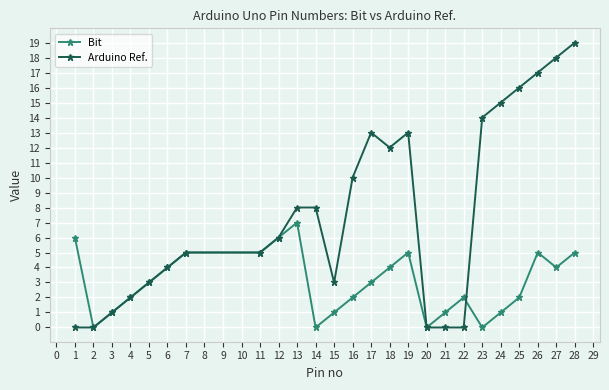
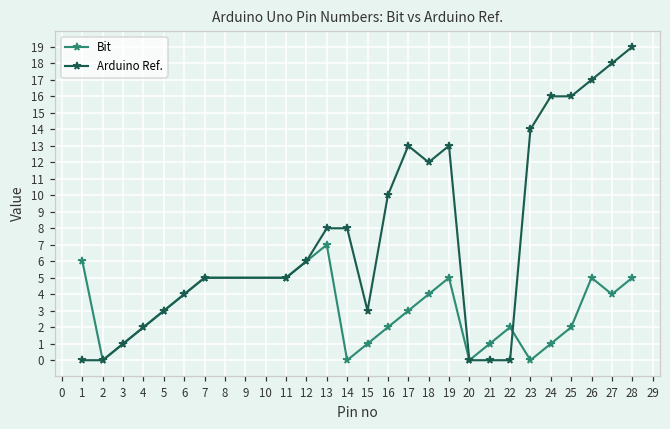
Arduino Ref., 24: 15 -> 16
